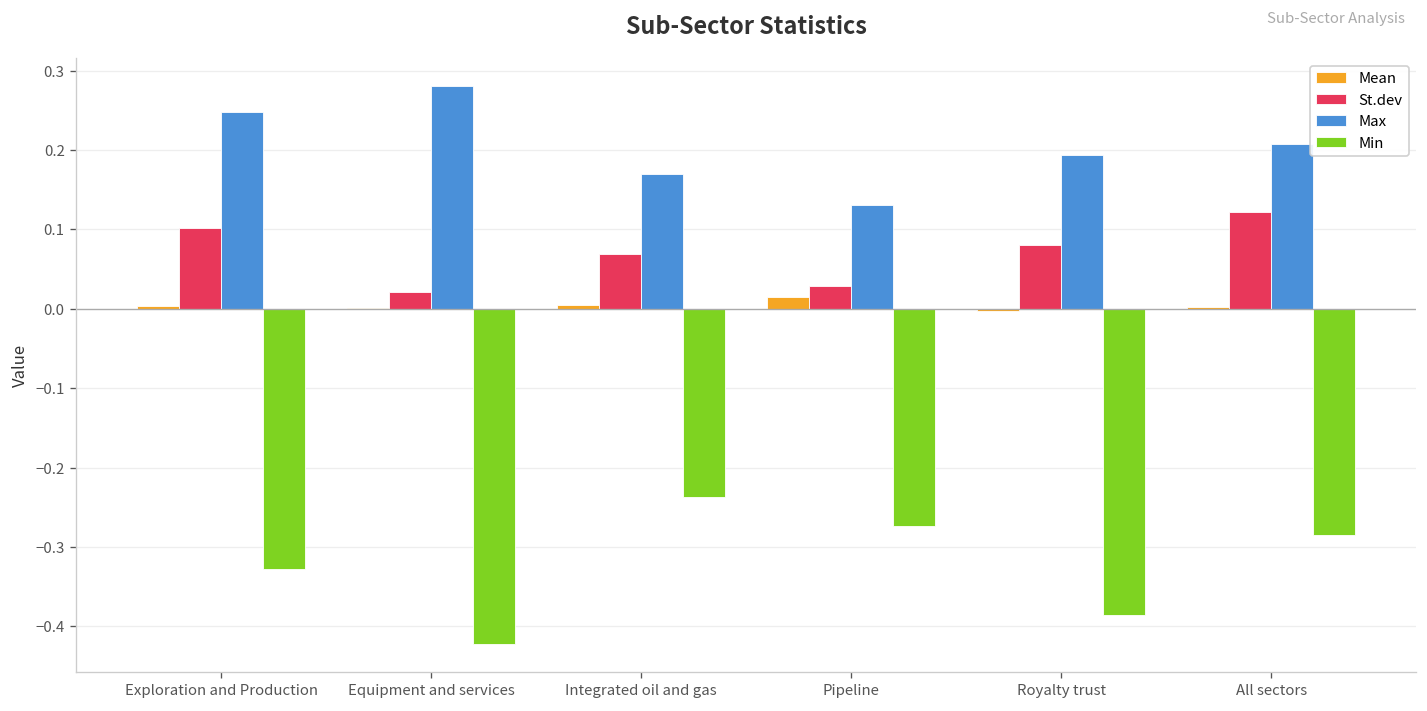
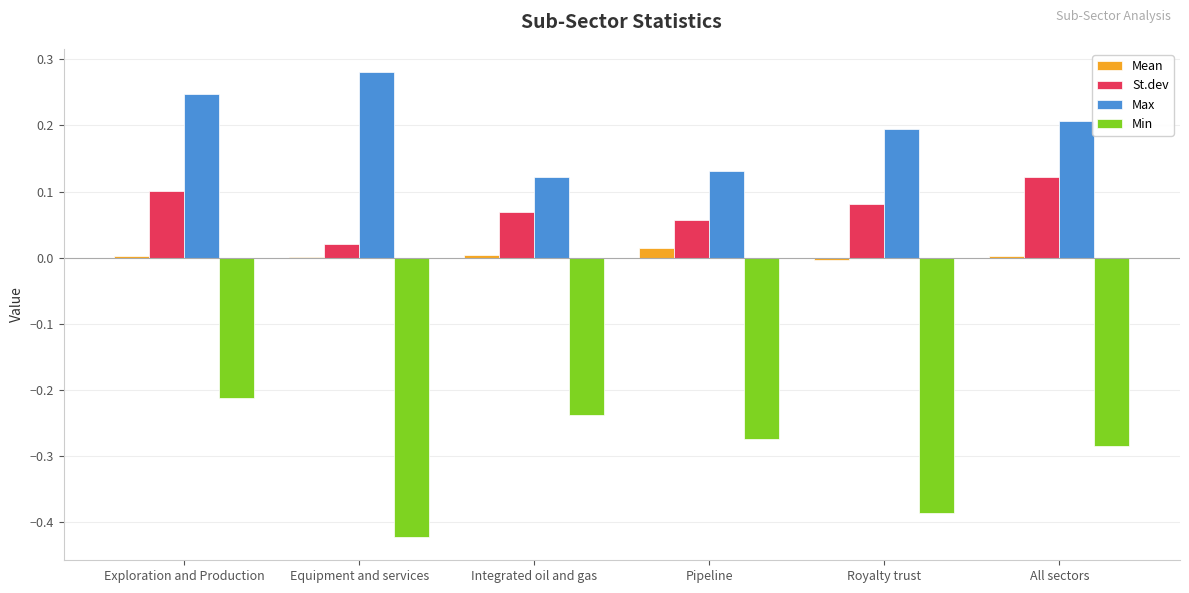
Min, Exploration and Production: -0.33 -> -0.21
Max, Integrated oil and gas: 0.17 -> 0.12
St.dev, Pipeline: 0.03 -> 0.06
